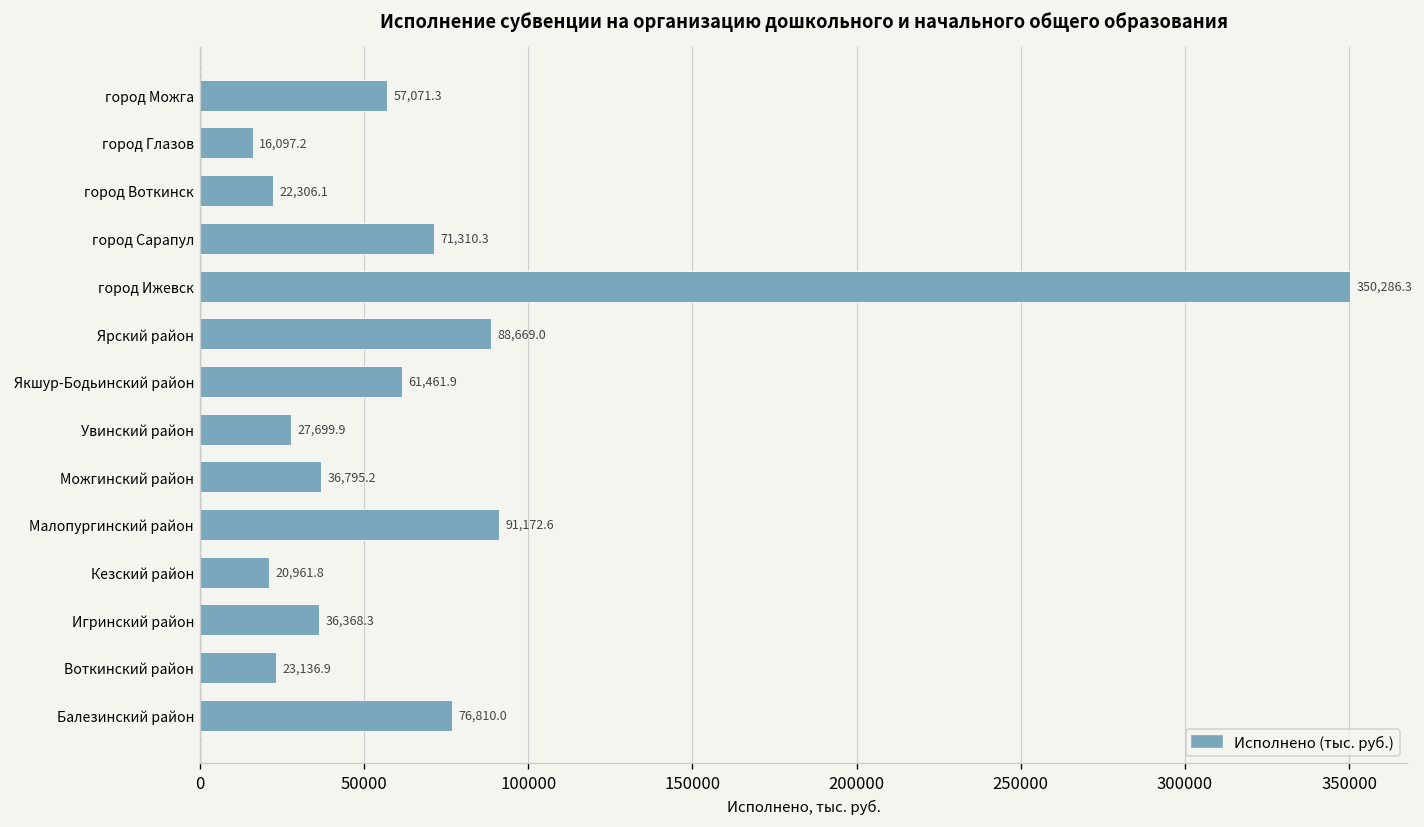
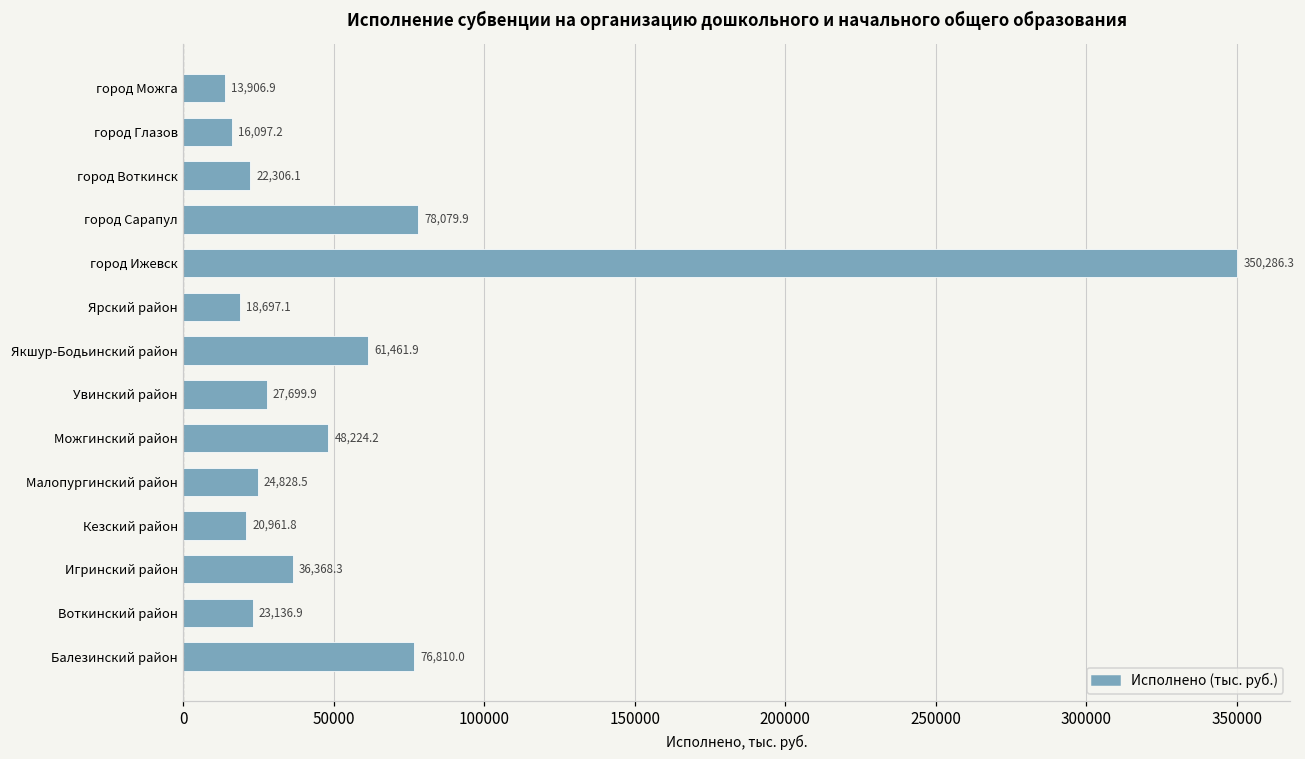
город Можга: 57,071.3 -> 13,906.9
город Сарапул: 71,310.3 -> 78,079.9
Ярский район: 88,669.0 -> 18,697.1
Можгинский район: 36,795.2 -> 48,224.2
Малопургинский район: 91,172.6 -> 24,828.5
